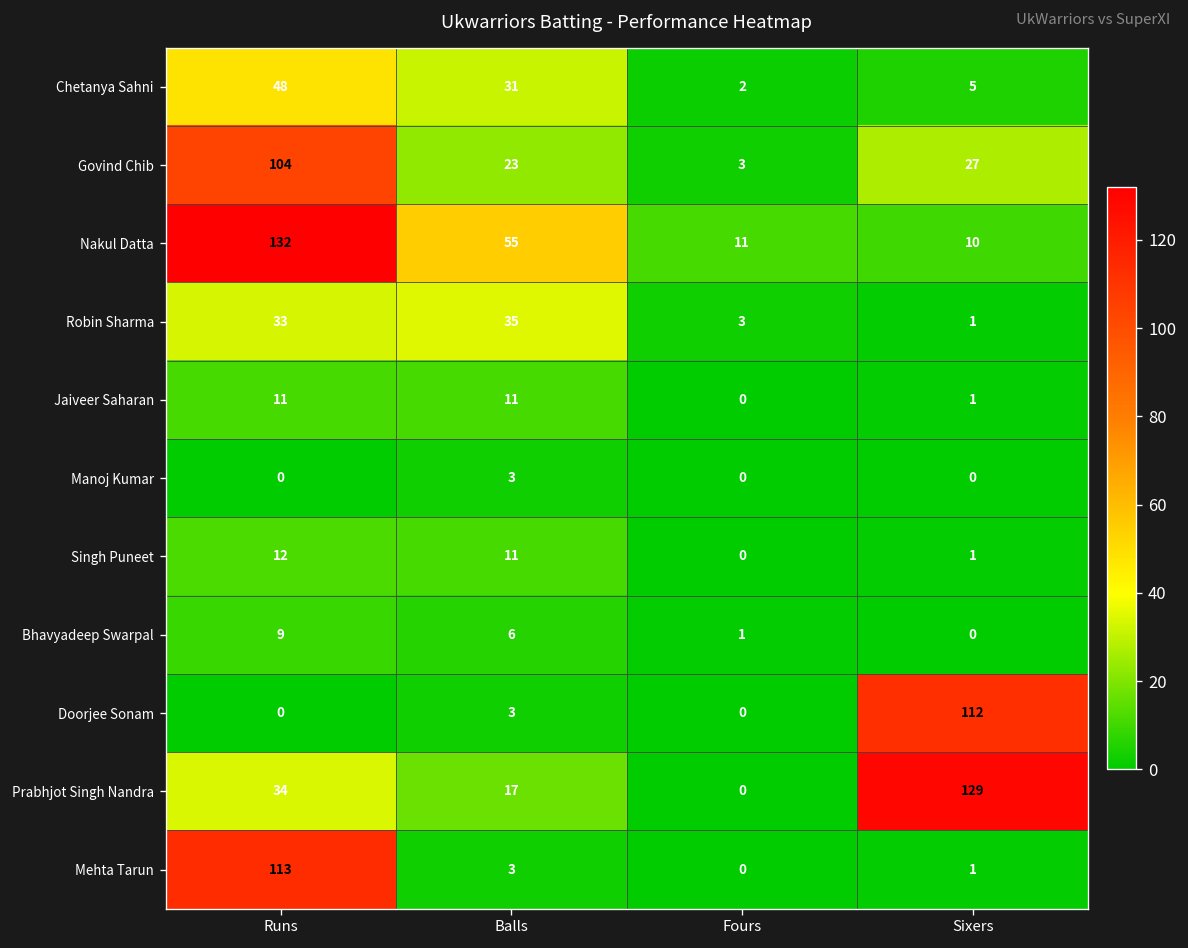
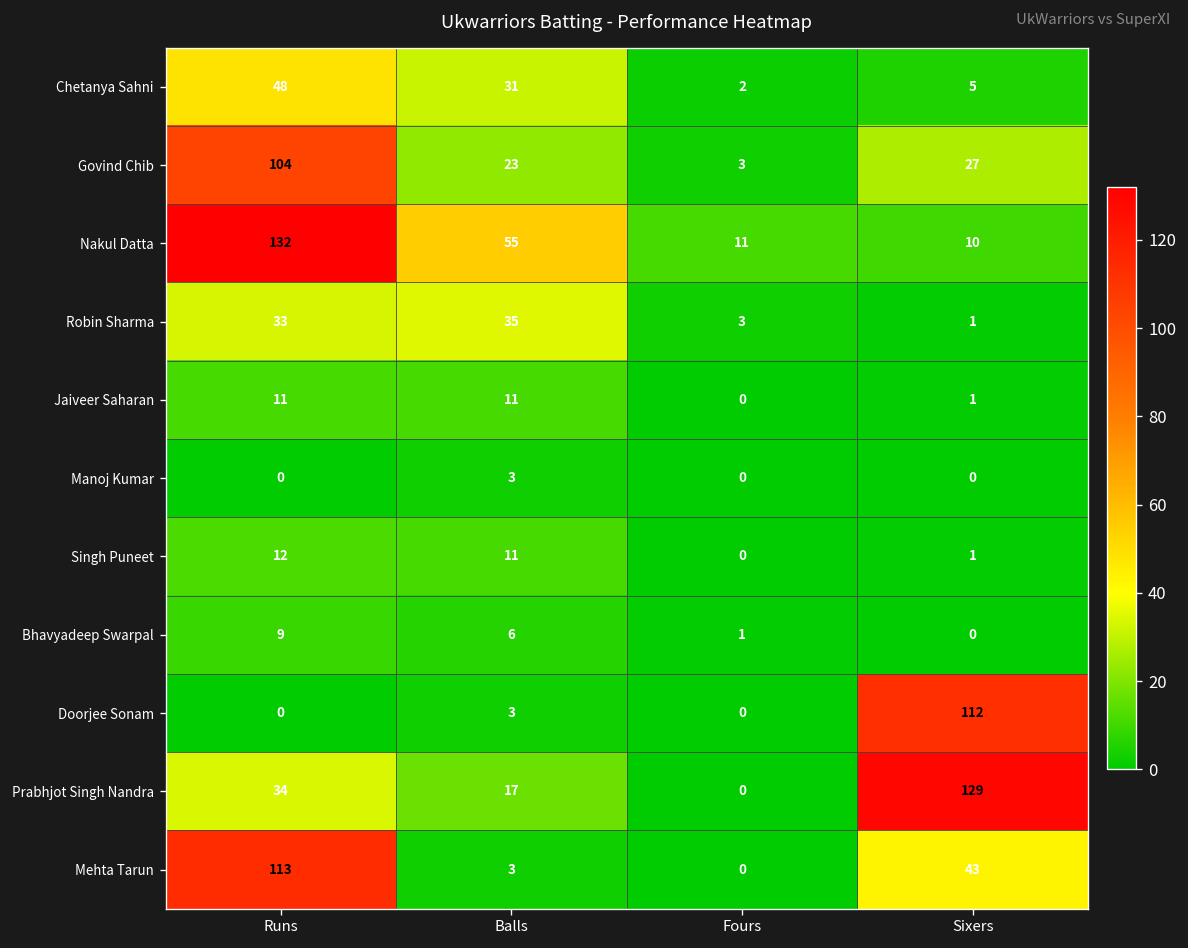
Mehta Tarun, Sixers: 1 -> 43
